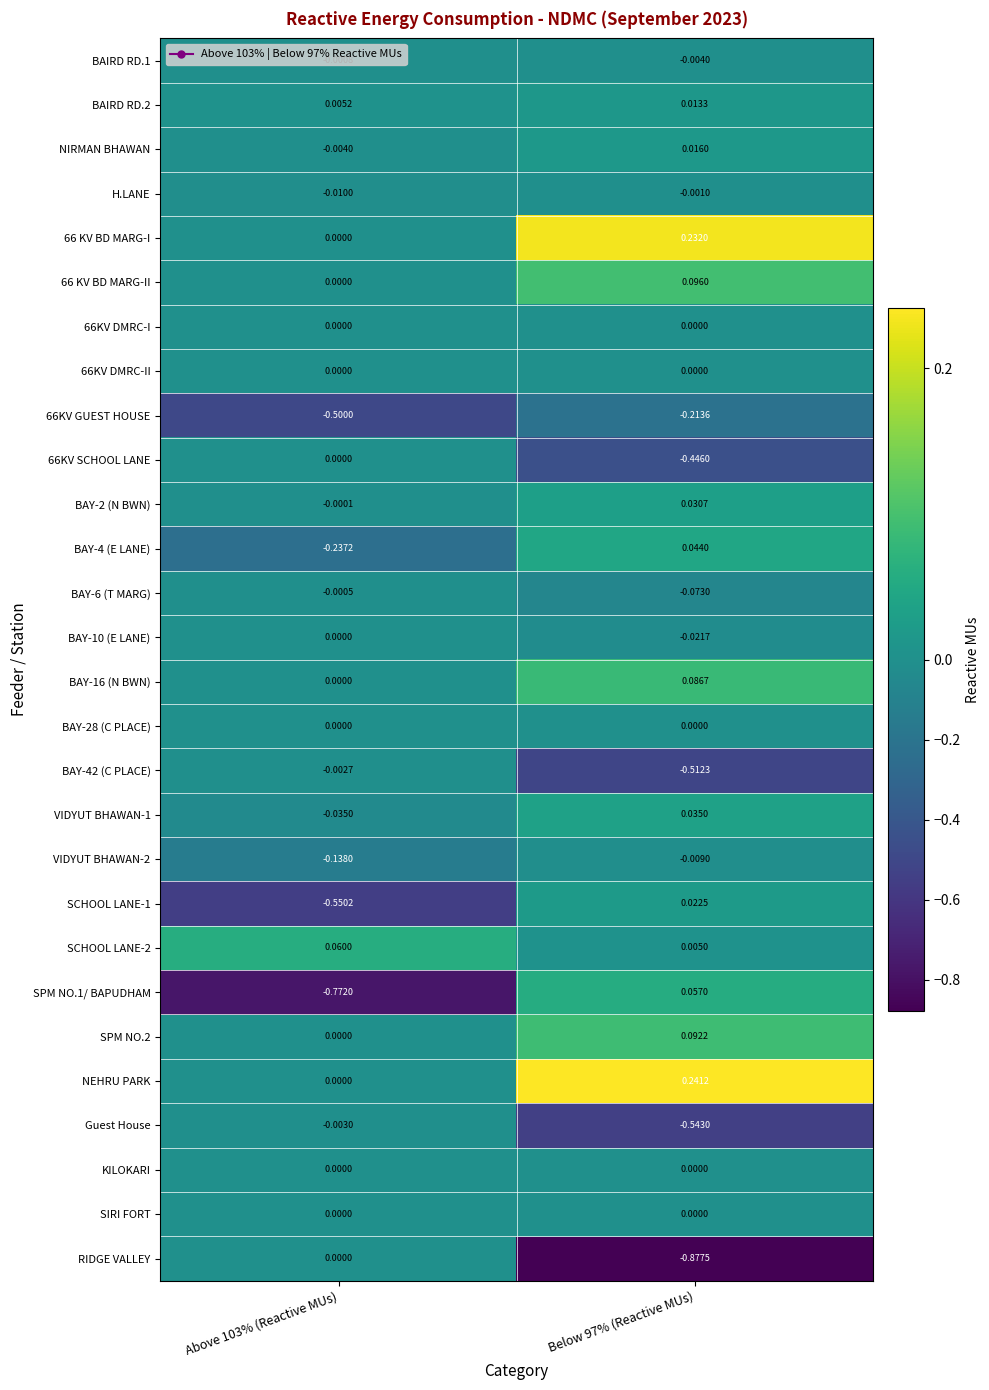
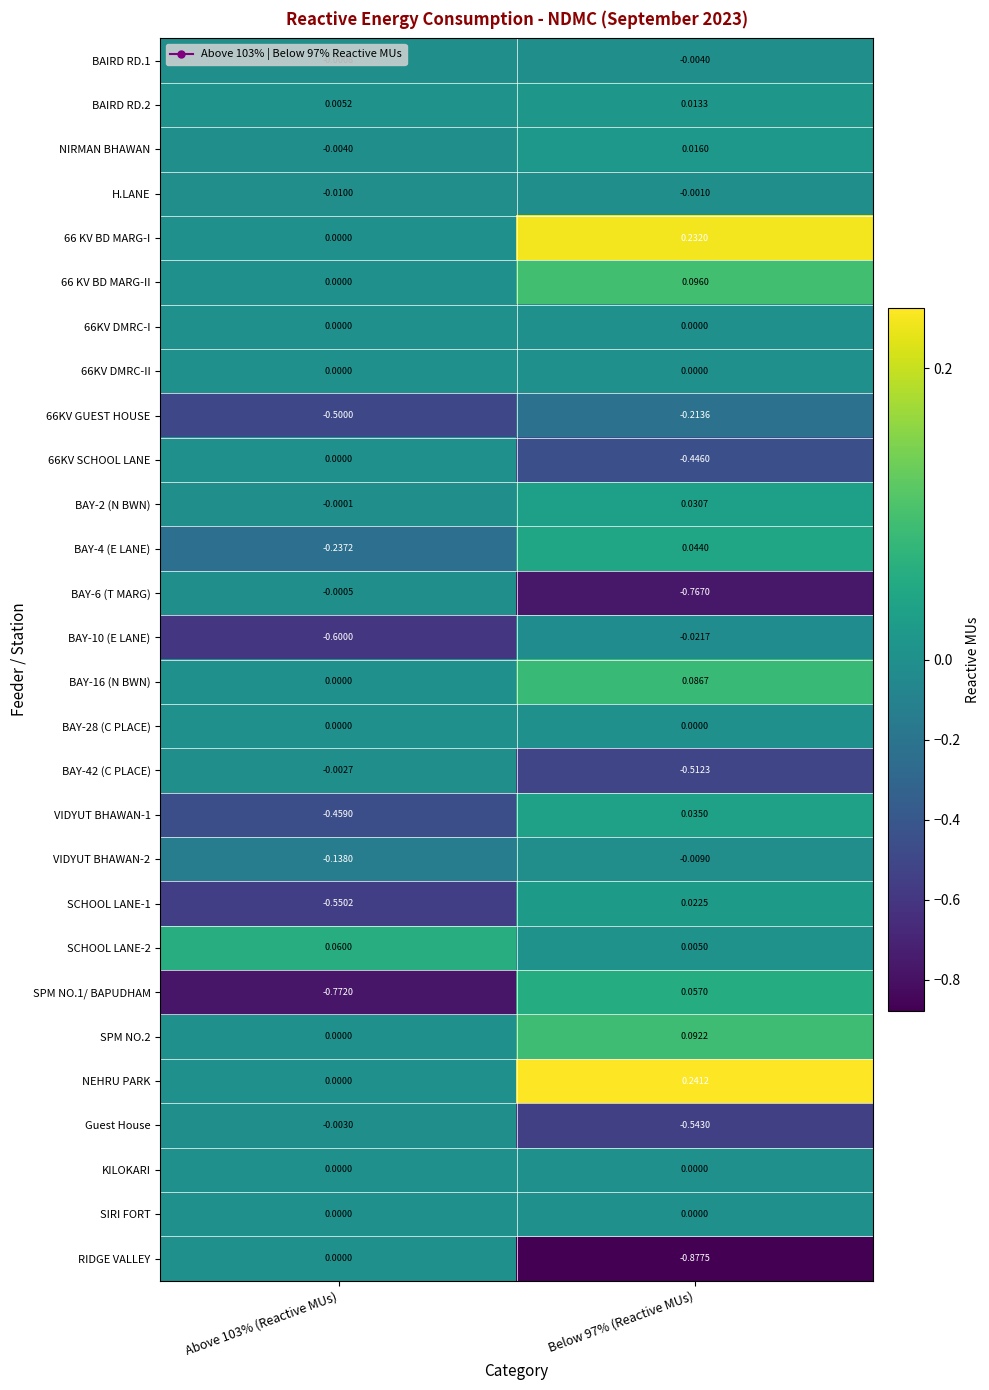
BAY-6 (T MARG), Below 97% (Reactive MUs): -0.0730 -> -0.7670
BAY-10 (E LANE), Above 103% (Reactive MUs): 0.0000 -> -0.6000
VIDYUT BHAWAN-1, Above 103% (Reactive MUs): -0.0350 -> -0.4590
